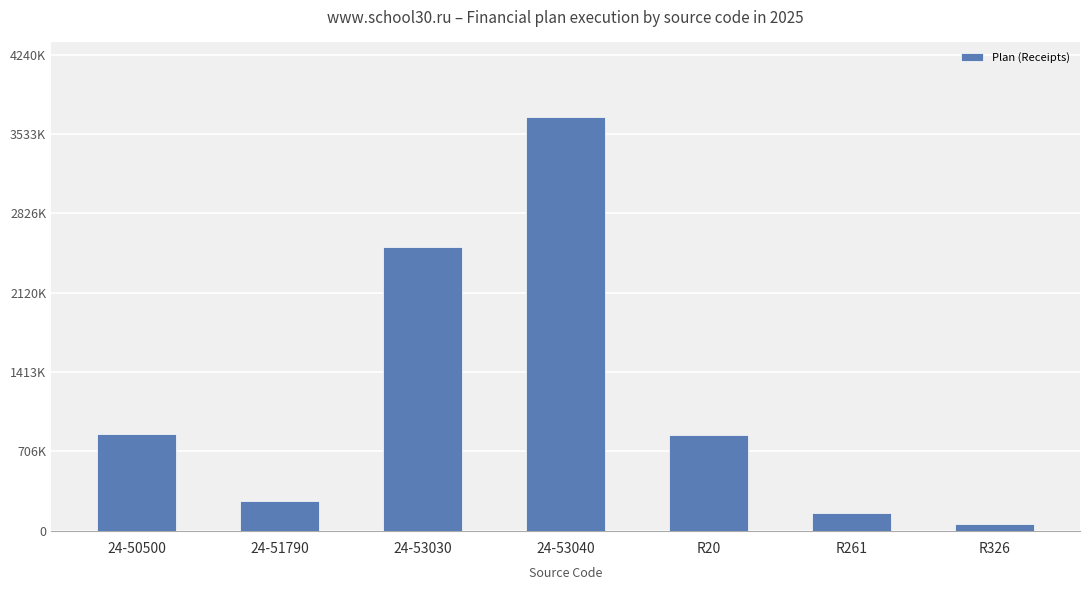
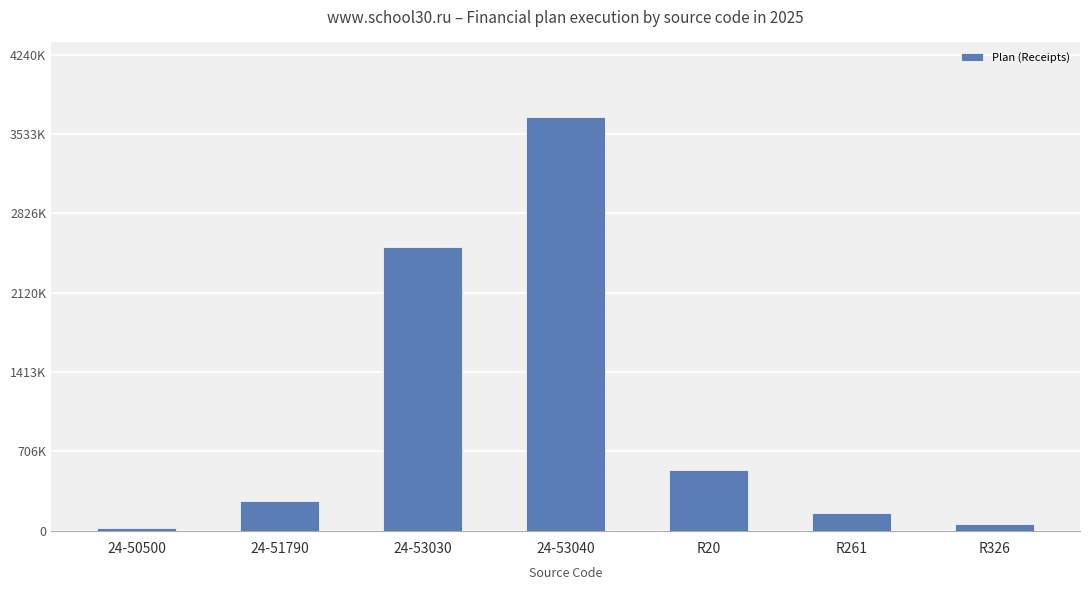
24-50500: 870000 -> 30000
R20: 850000 -> 540000
